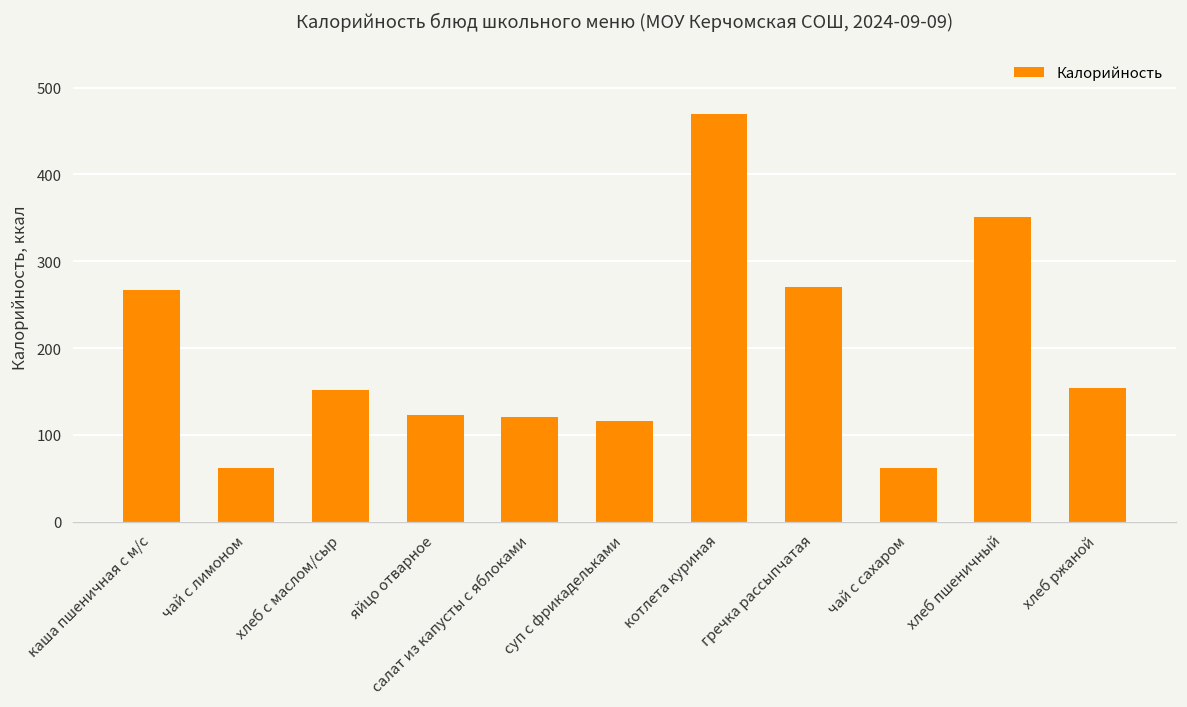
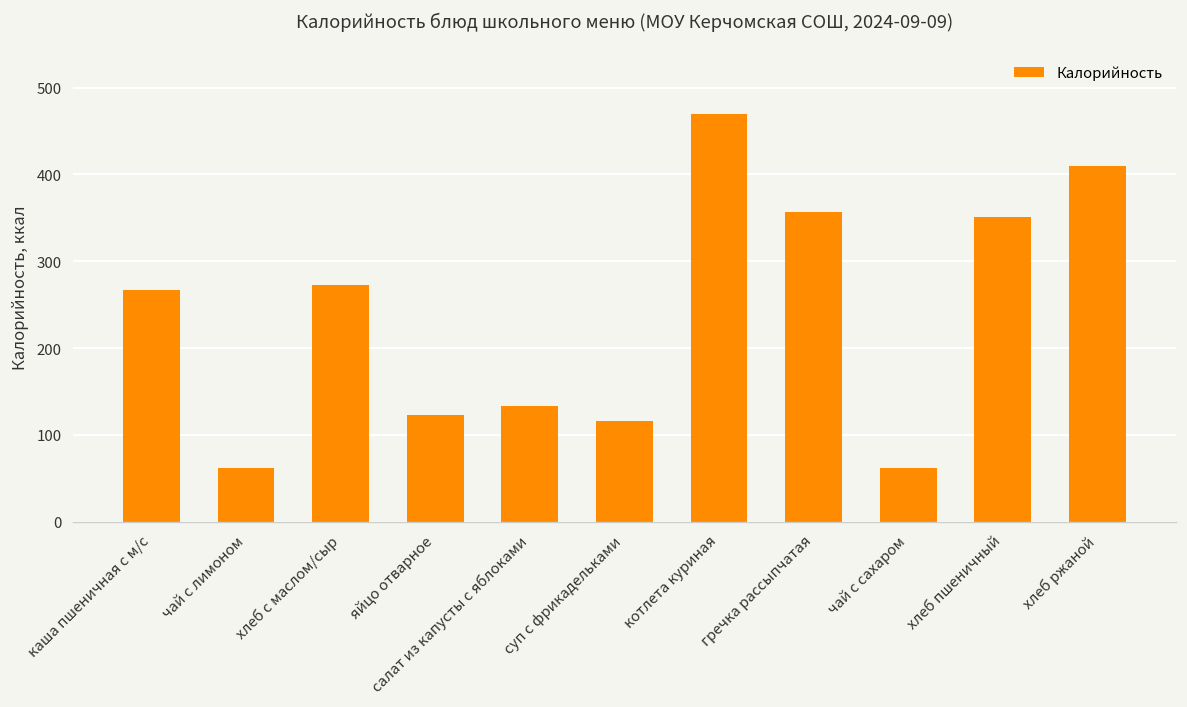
хлеб с маслом/сыр: 150 -> 270
салат из капусты с яблоками: 120 -> 130
гречка рассыпчатая: 270 -> 360
хлеб ржаной: 150 -> 410
